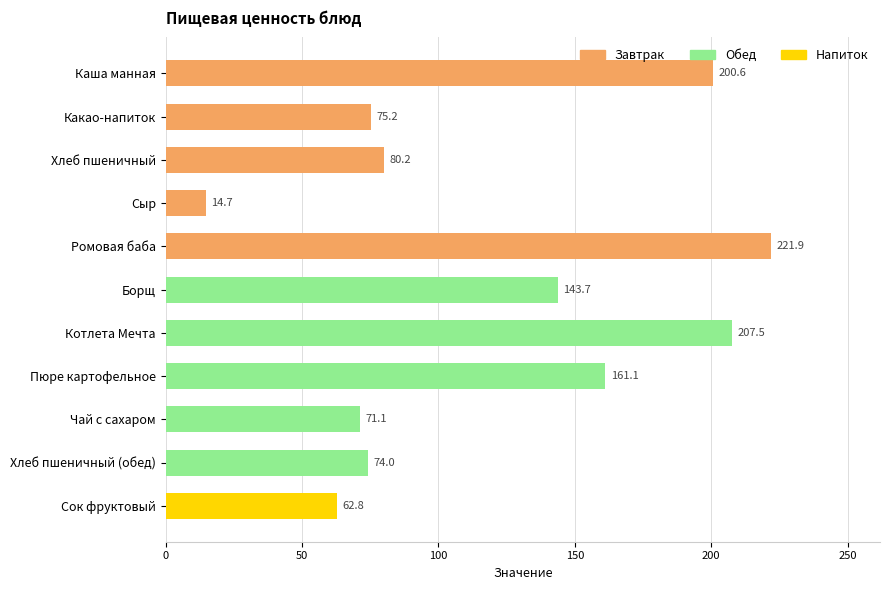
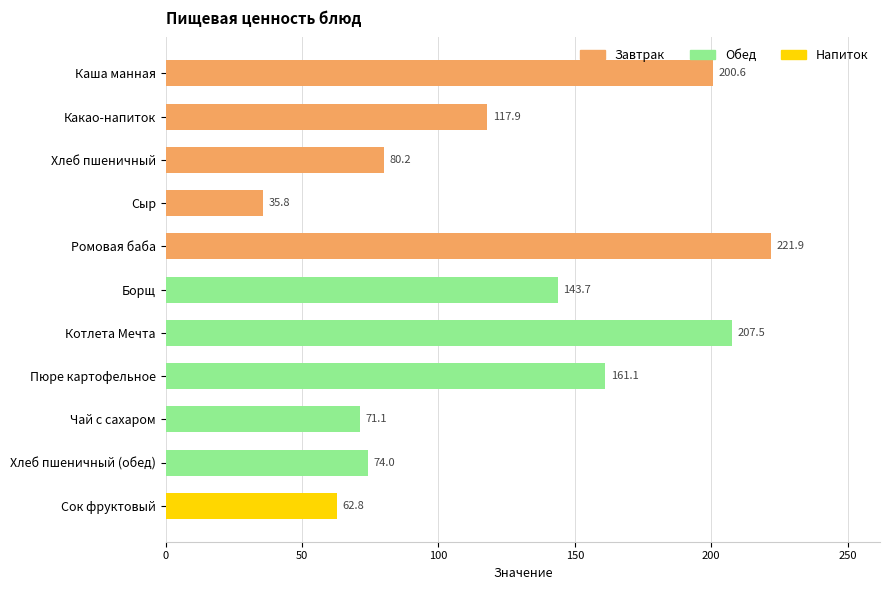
Какао-напиток: 75.2 -> 117.9
Сыр: 14.7 -> 35.8
